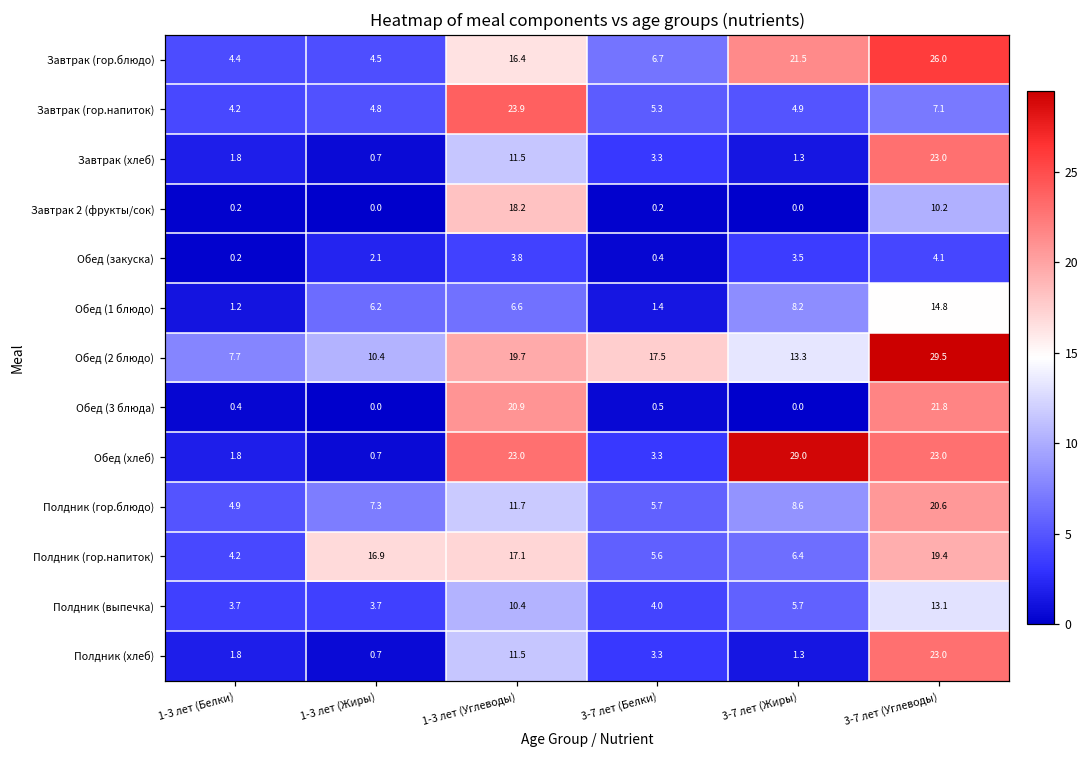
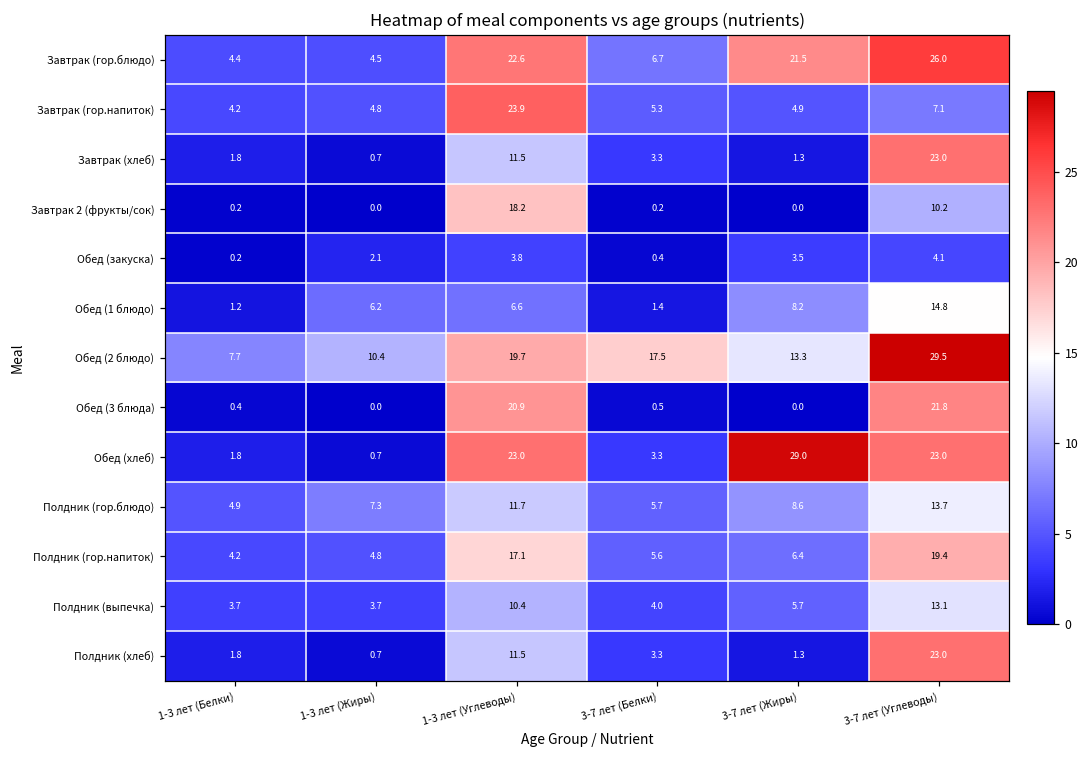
Завтрак (гор.блюдо), 1-3 лет (Углеводы): 16.4 -> 22.6
Полдник (гор.блюдо), 3-7 лет (Углеводы): 20.6 -> 13.7
Полдник (гор.напиток), 1-3 лет (Жиры): 16.9 -> 4.8
